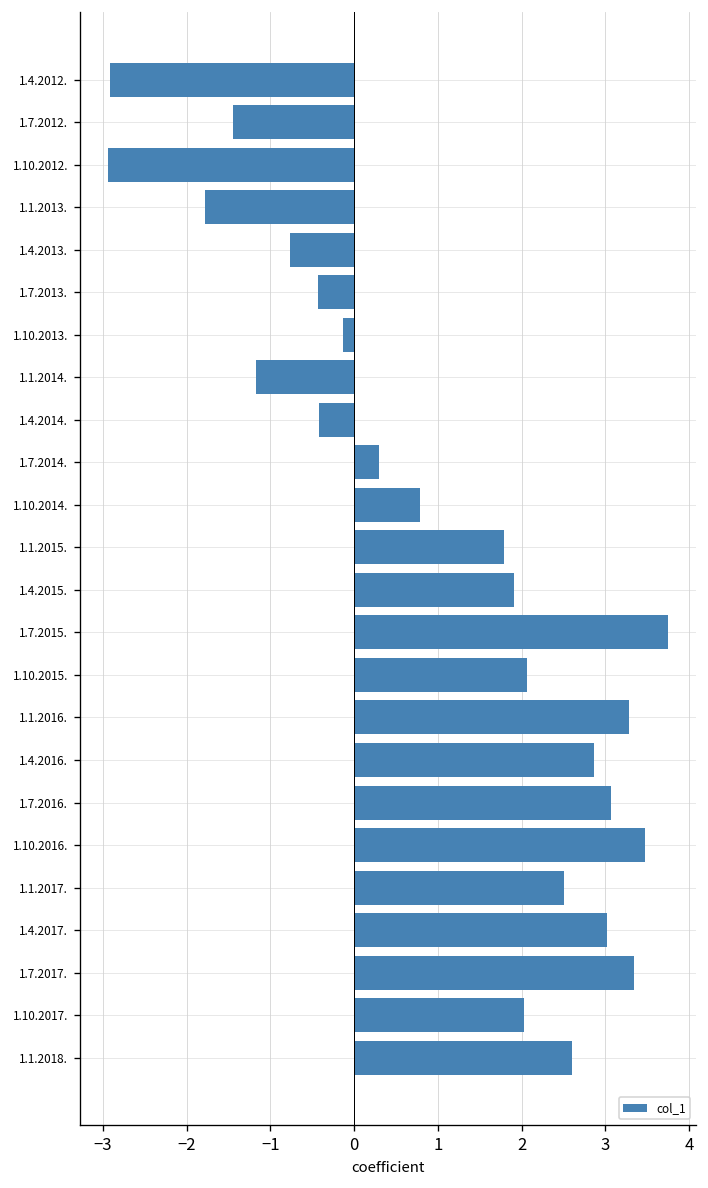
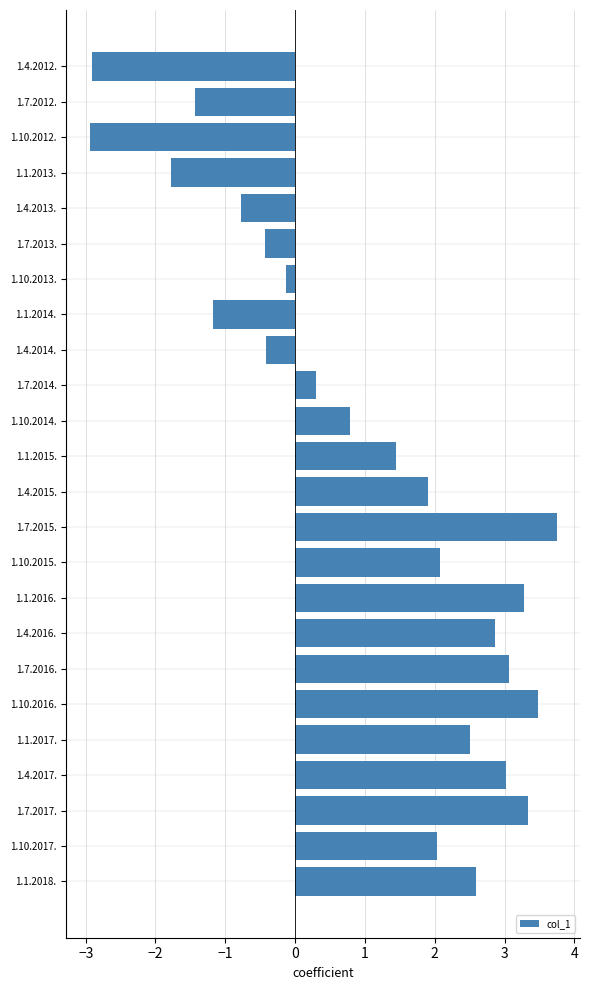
1.1.2015.: 1.8 -> 1.4
